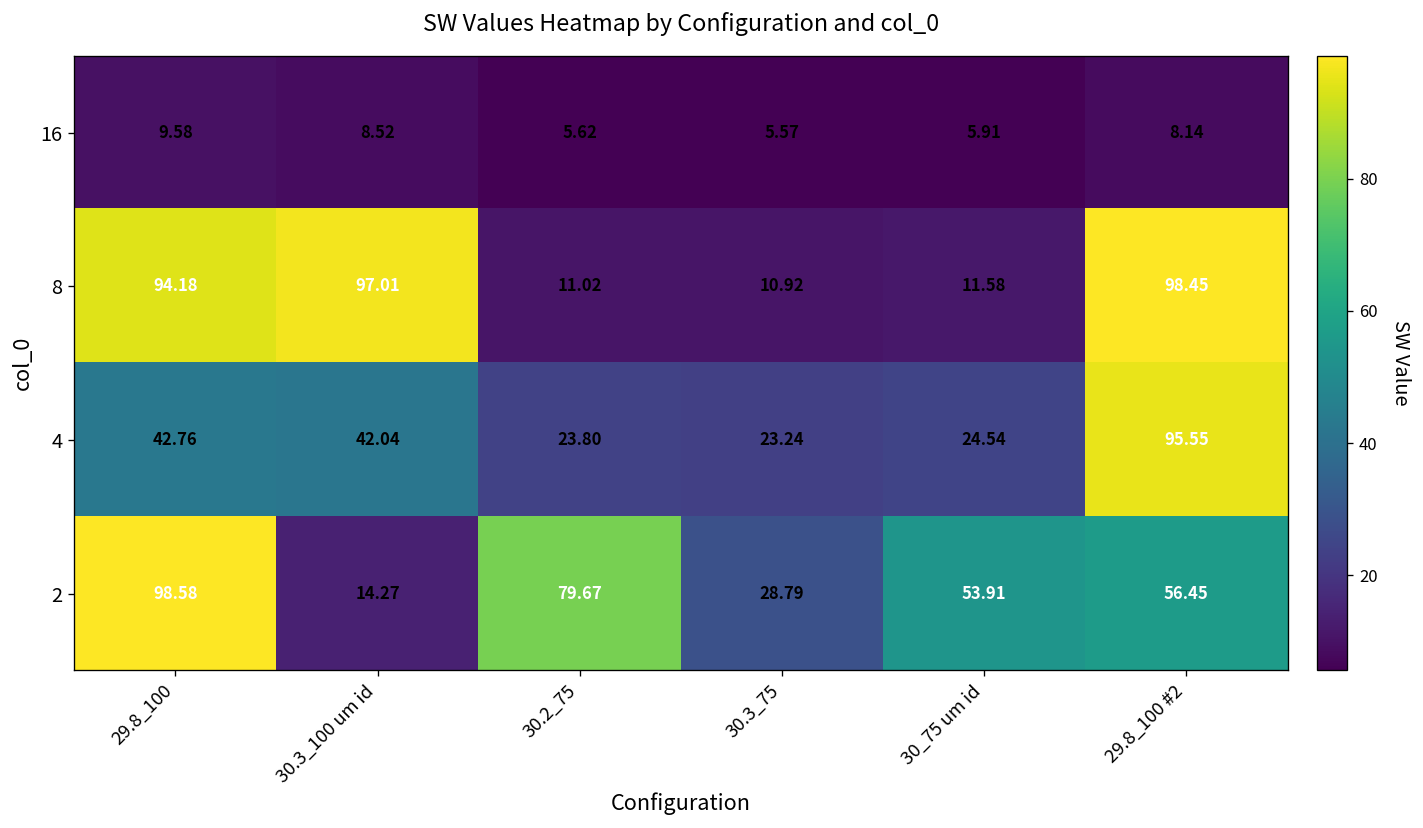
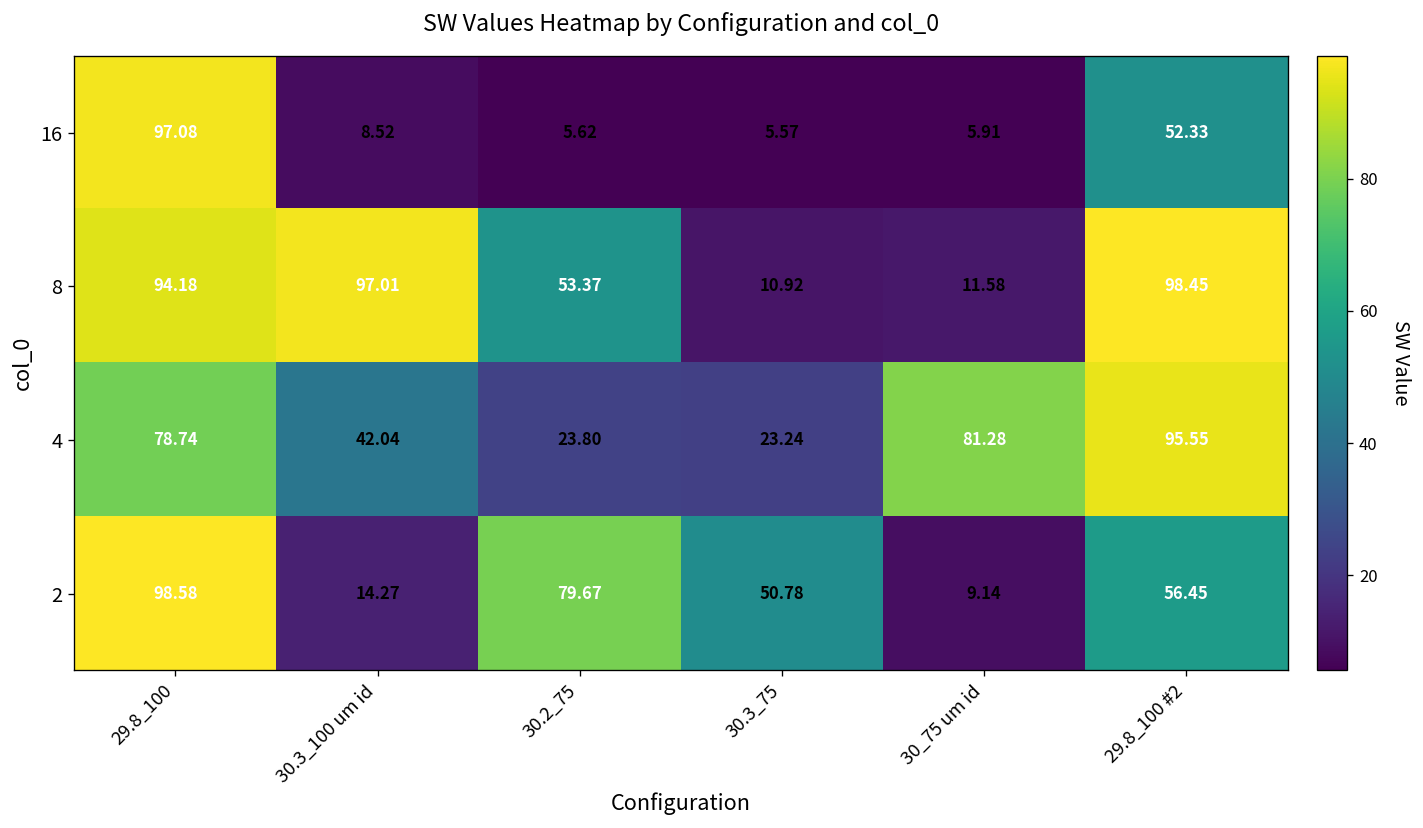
16, 29.8_100: 9.58 -> 97.08
16, 29.8_100 #2: 8.14 -> 52.33
8, 30.2_75: 11.02 -> 53.37
4, 29.8_100: 42.76 -> 78.74
4, 30_75 um id: 24.54 -> 81.28
2, 30.3_75: 28.79 -> 50.78
2, 30_75 um id: 53.91 -> 9.14
